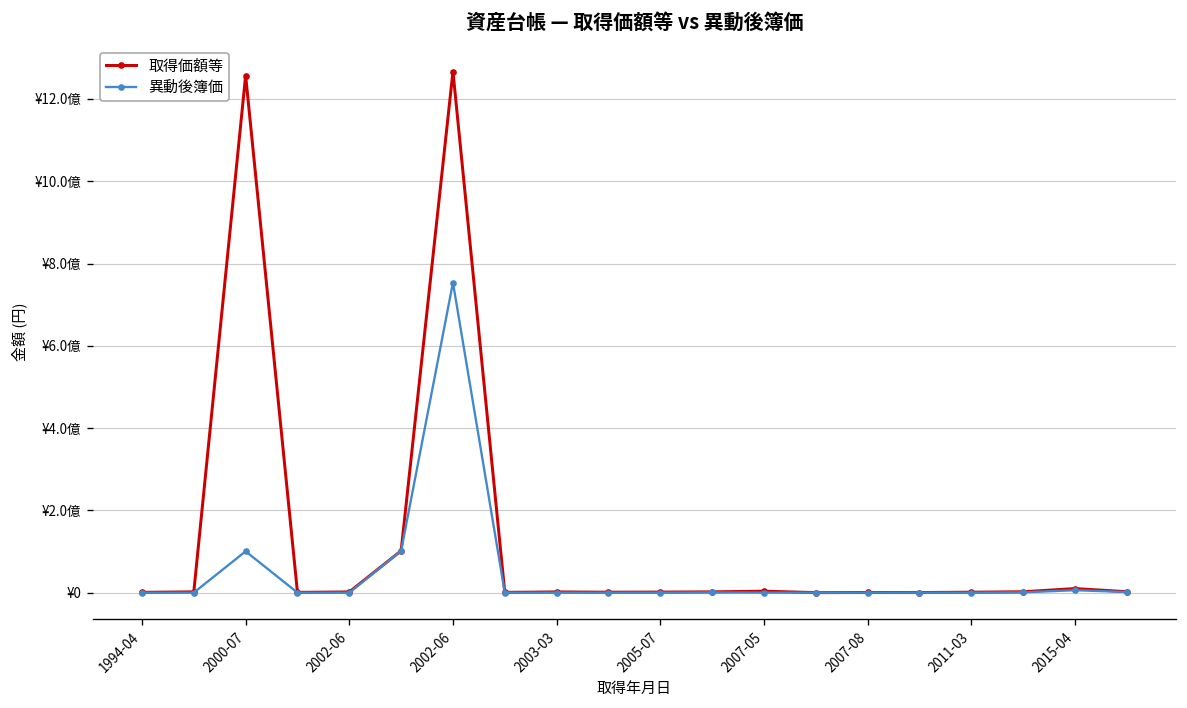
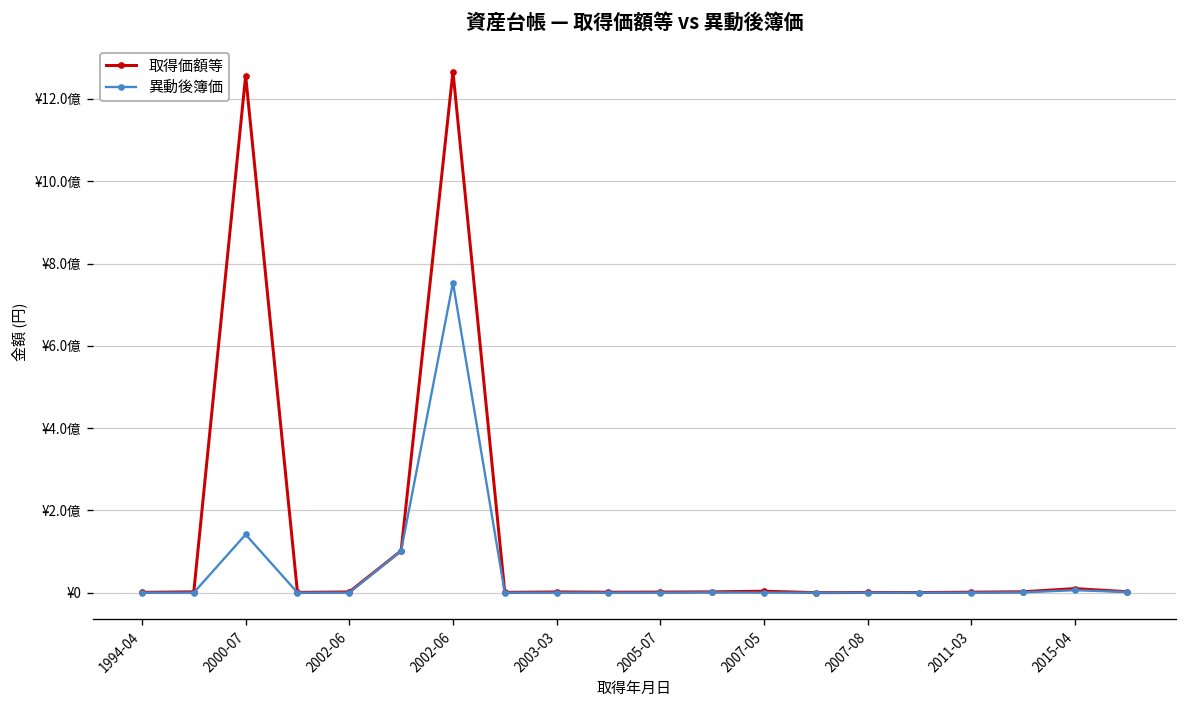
異動後簿価, 2000-07: ¥1.0億 -> ¥1.4億
